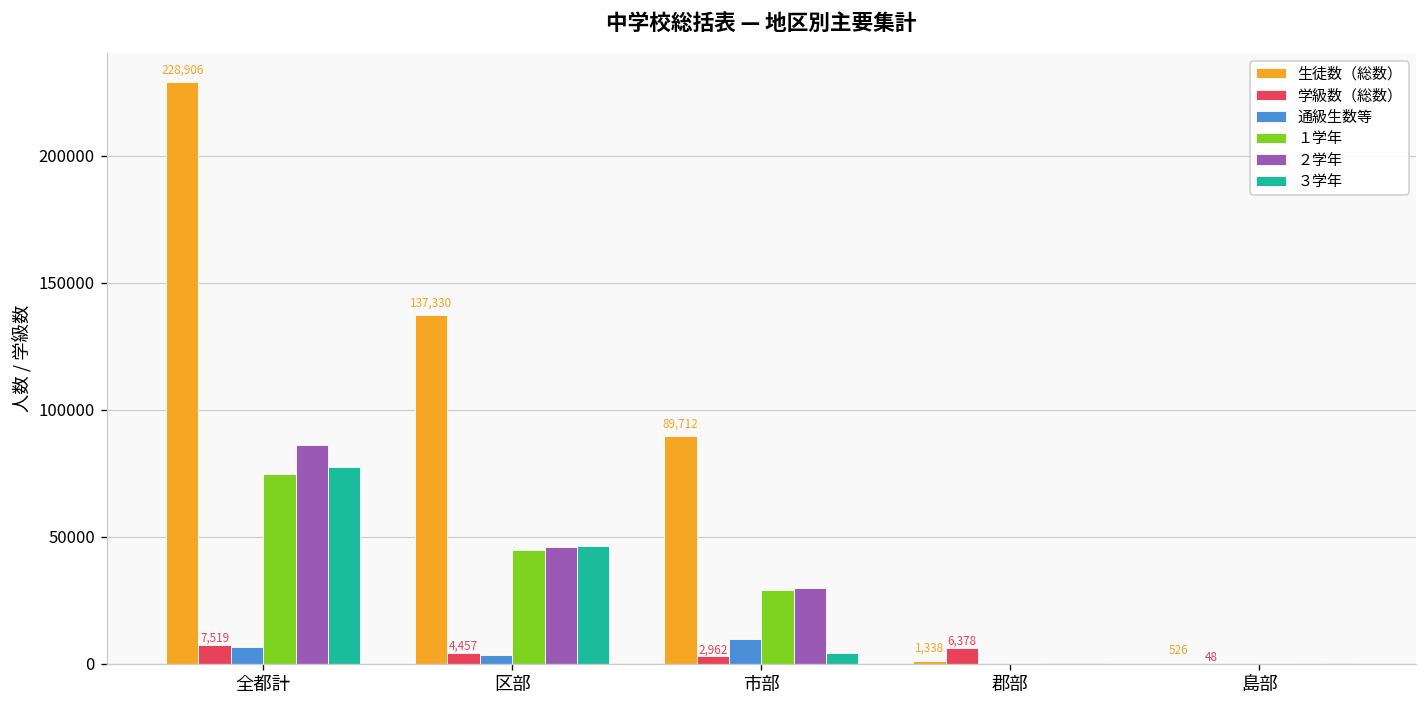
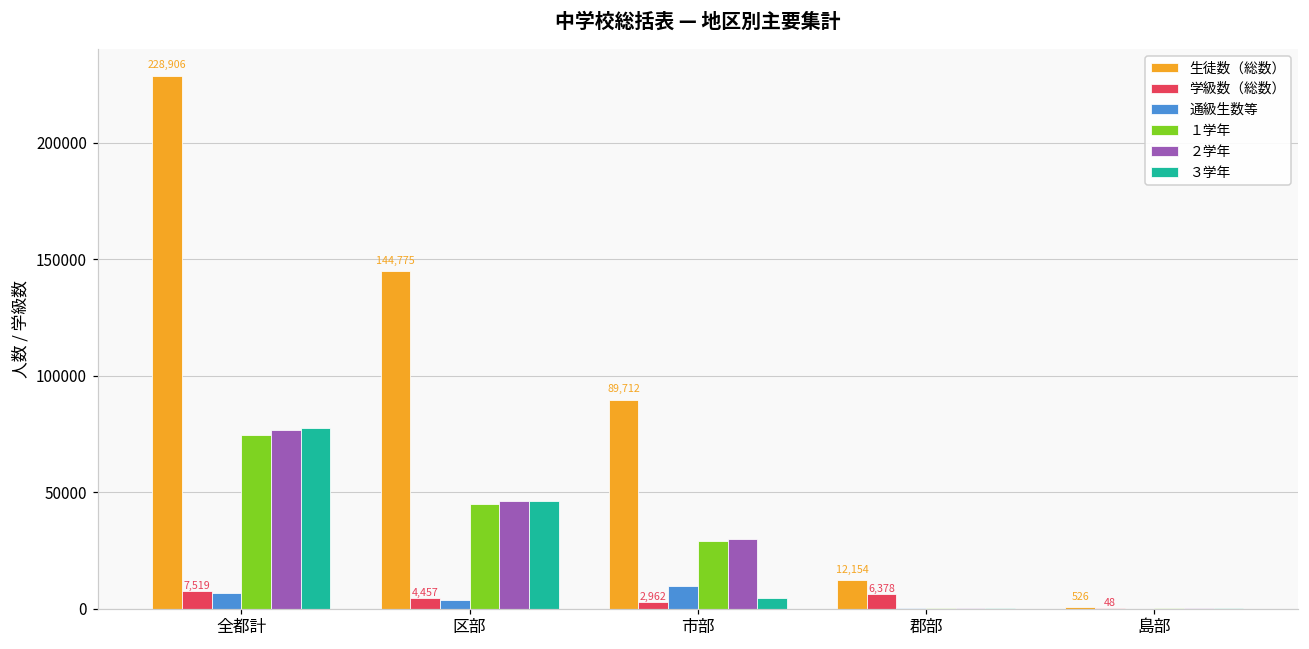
２学年, 全都計: 86000 -> 77000
生徒数（総数）, 区部: 137,330 -> 144,775
生徒数（総数）, 郡部: 1,338 -> 12,154
